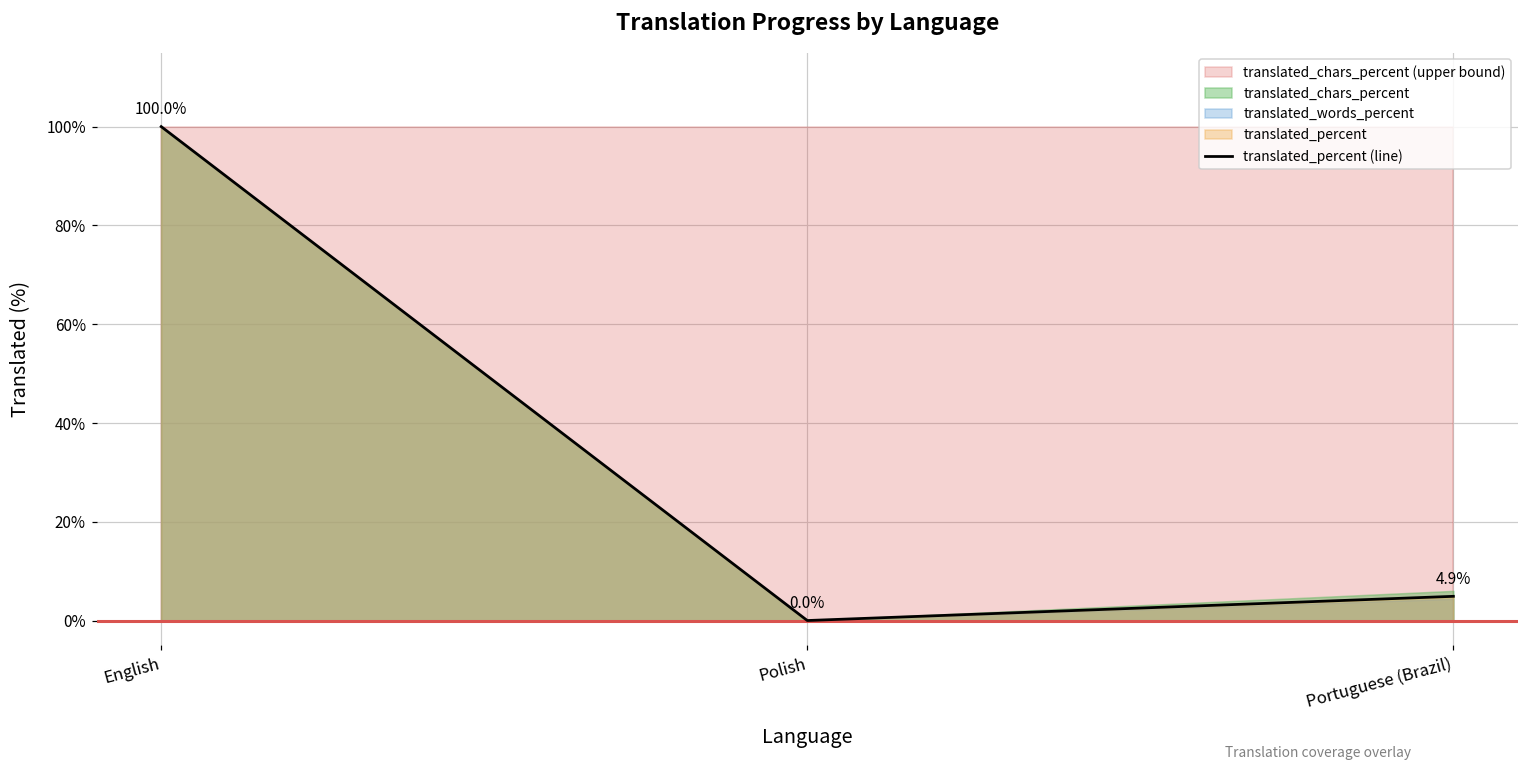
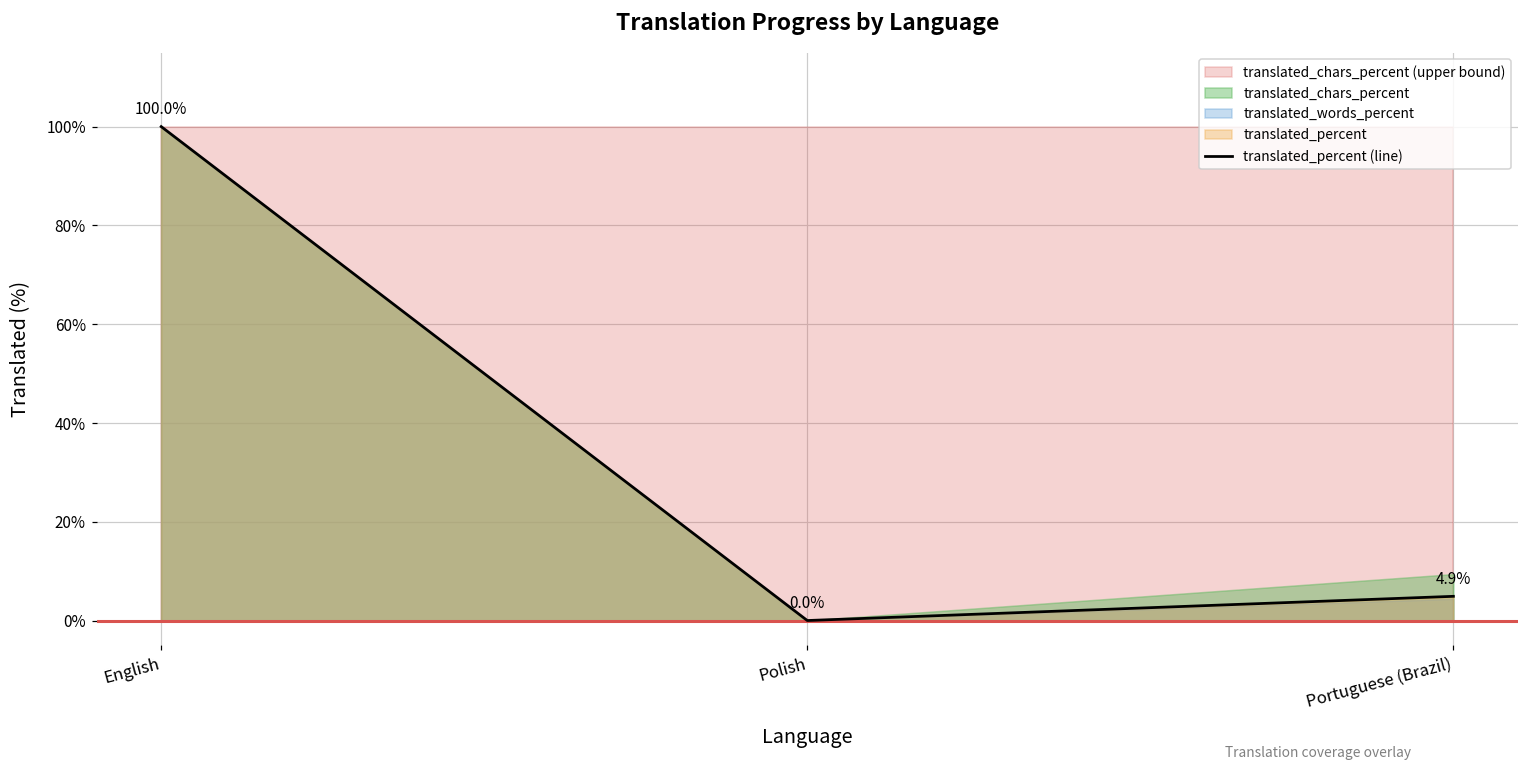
translated_chars_percent, Portuguese (Brazil): 6% -> 9%
